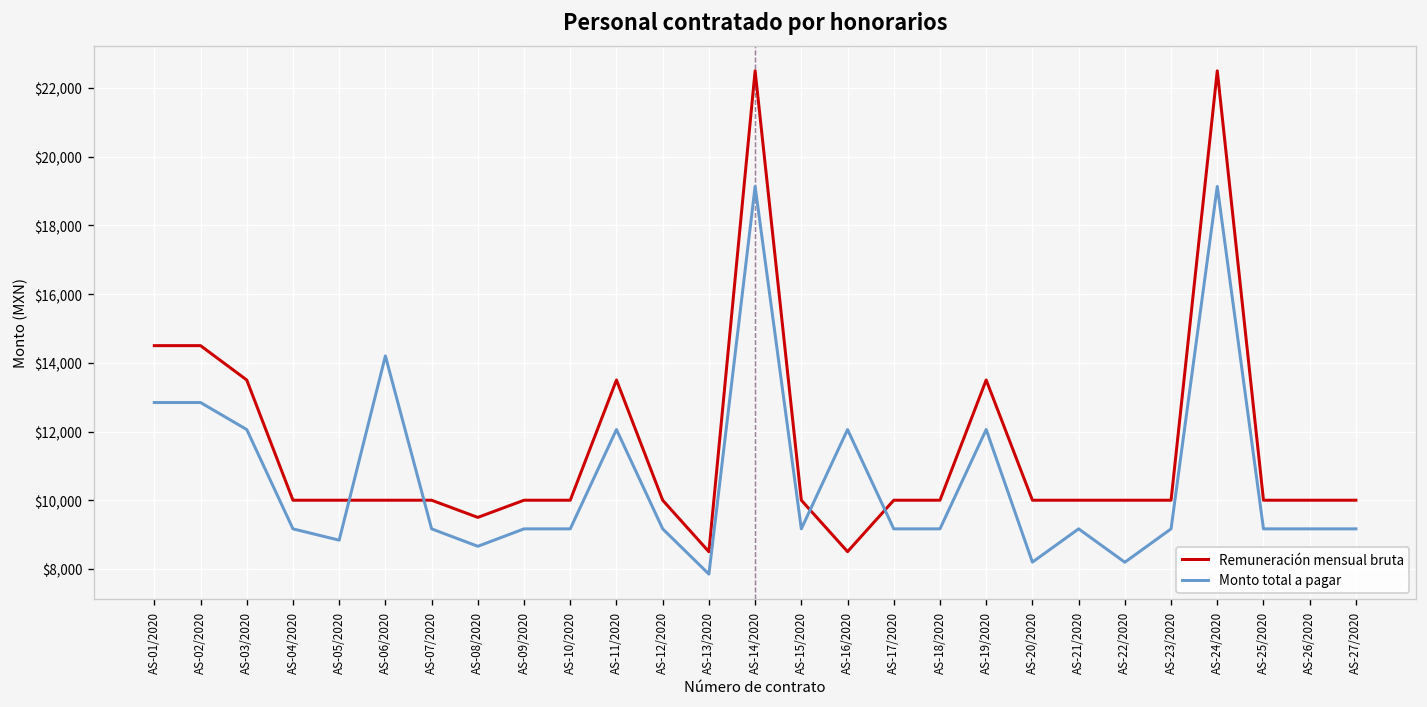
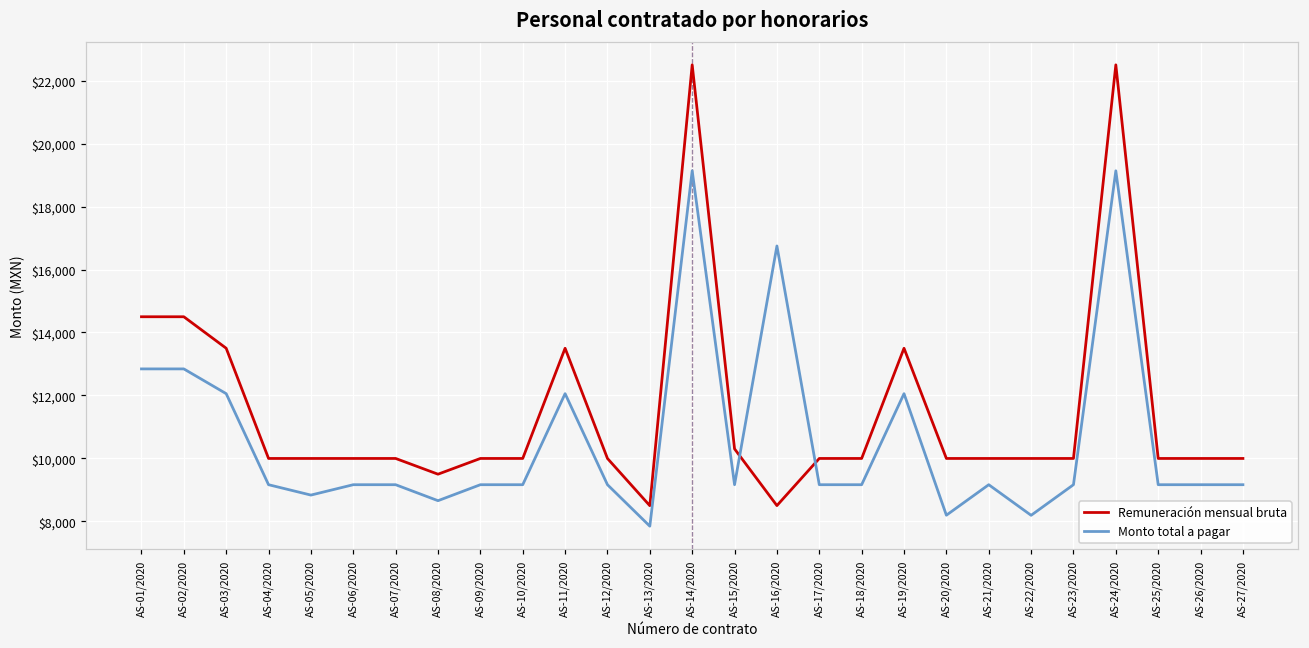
Monto total a pagar, AS-06/2020: $14,200 -> $9,200
Remuneración mensual bruta, AS-15/2020: $10,000 -> $10,300
Monto total a pagar, AS-16/2020: $12,100 -> $16,700
